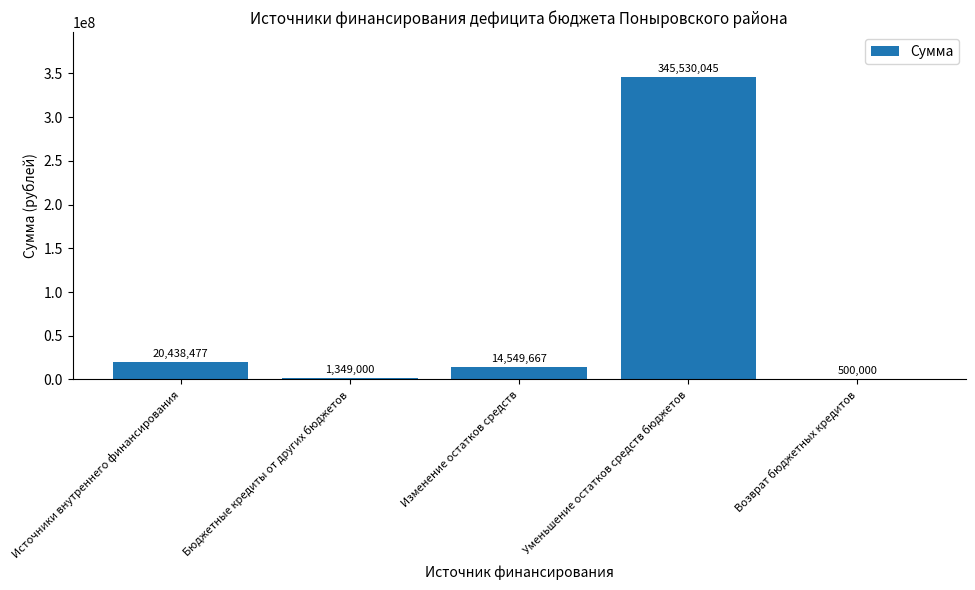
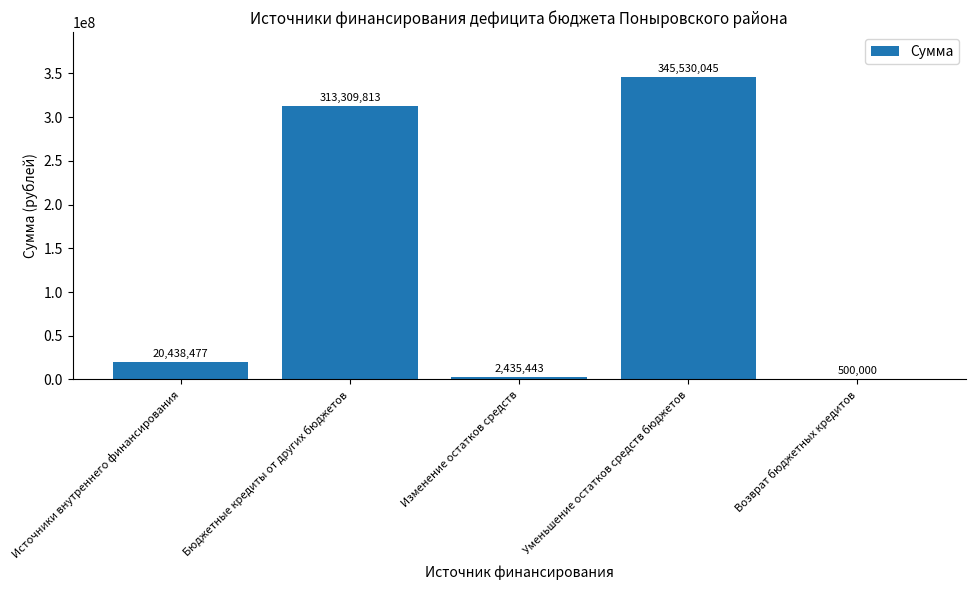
Бюджетные кредиты от других бюджетов: 1,349,000 -> 313,309,813
Изменение остатков средств: 14,549,667 -> 2,435,443
